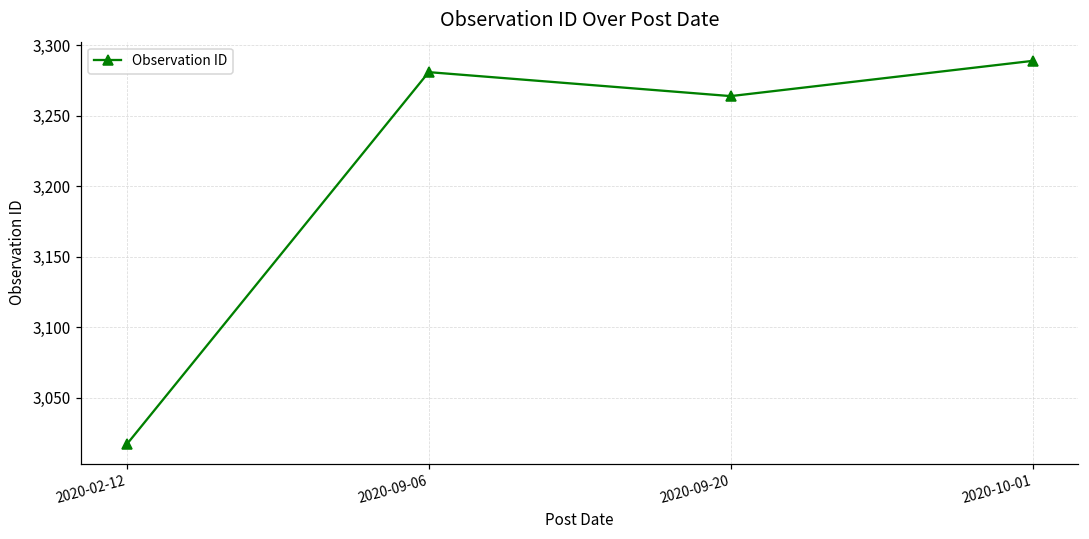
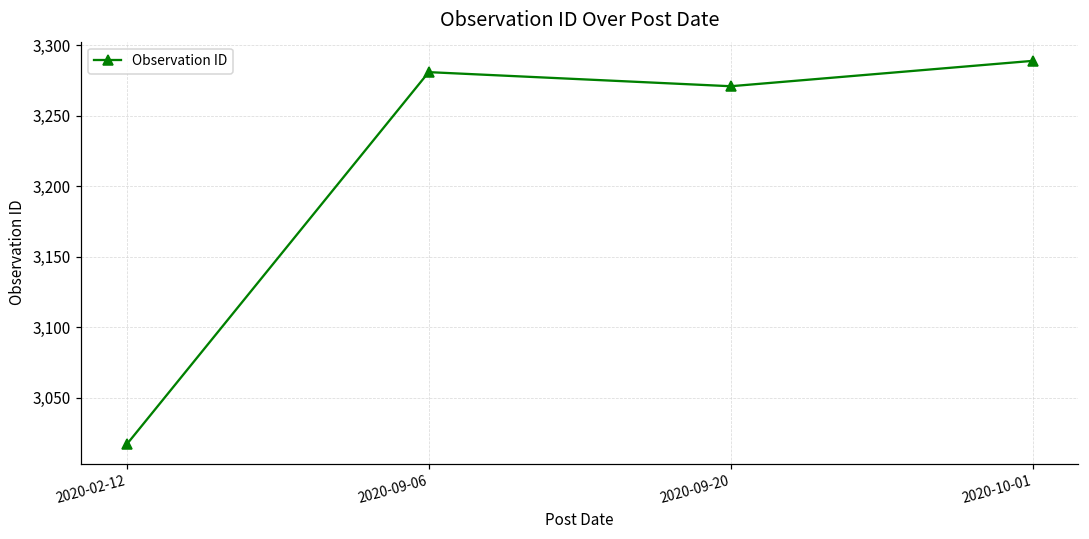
2020-09-20: 3,264 -> 3,271
